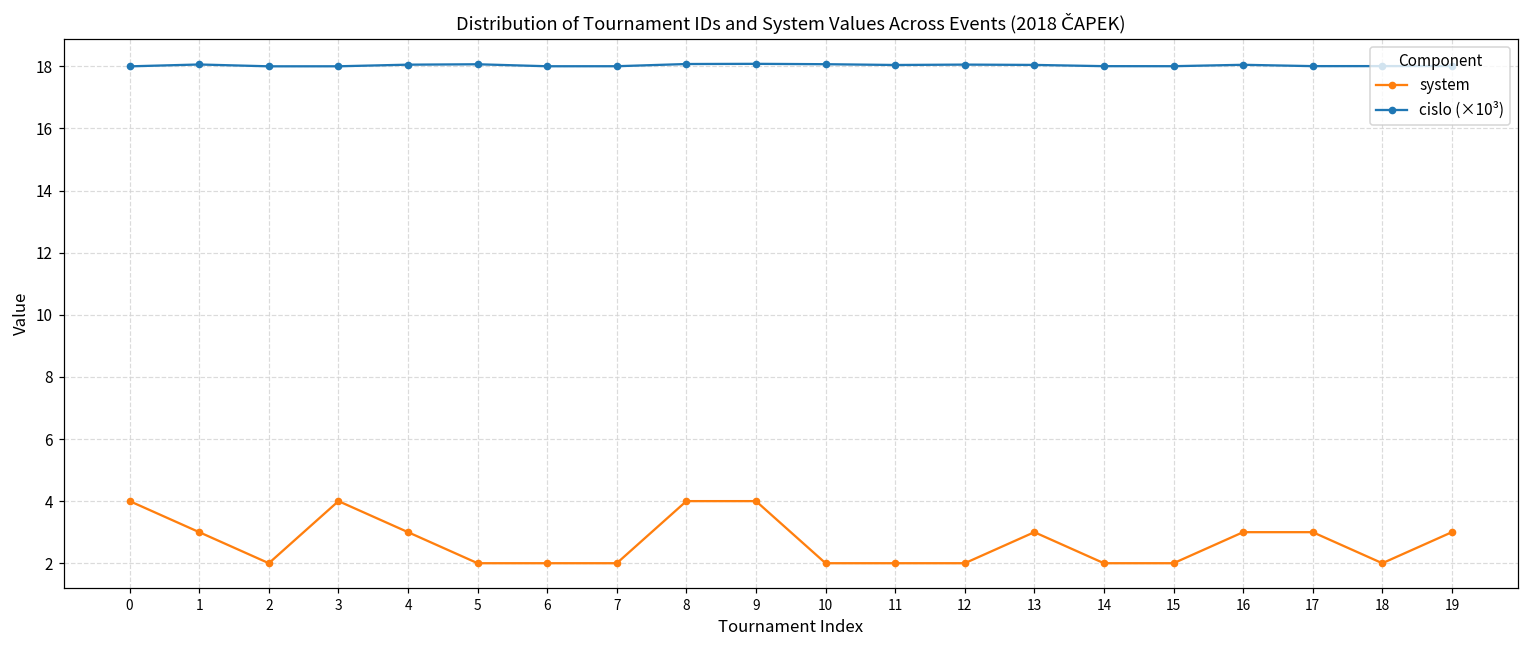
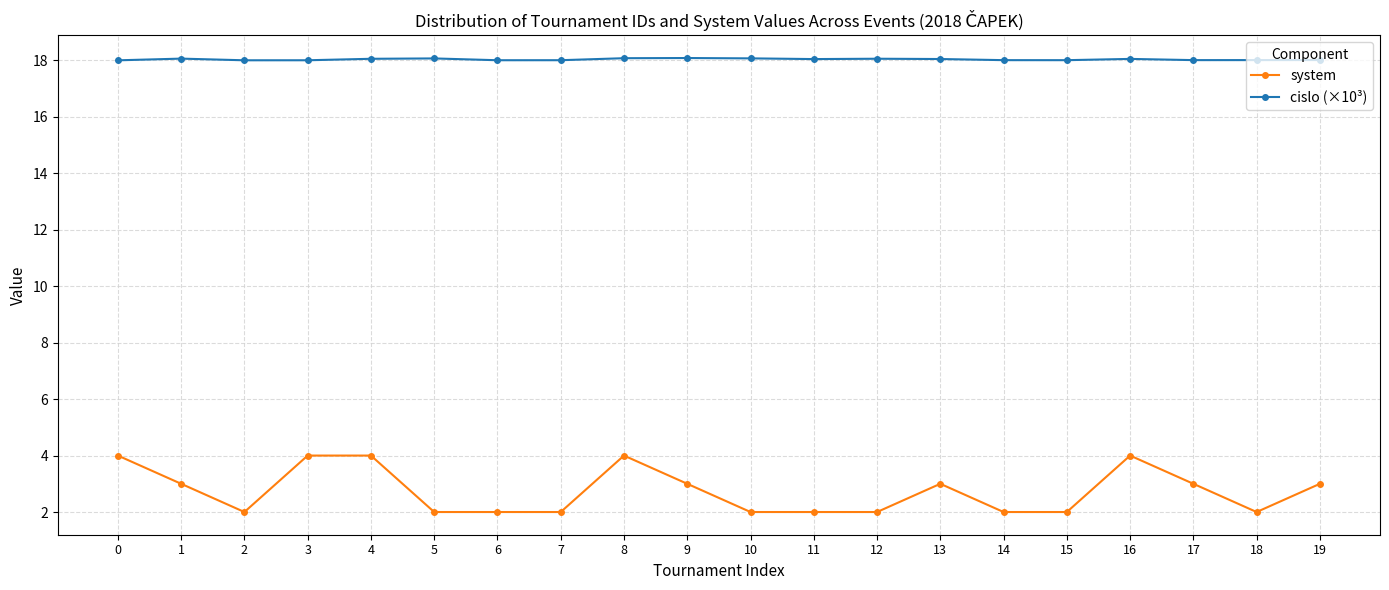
system, 4: 3 -> 4
system, 9: 4 -> 3
system, 16: 3 -> 4
